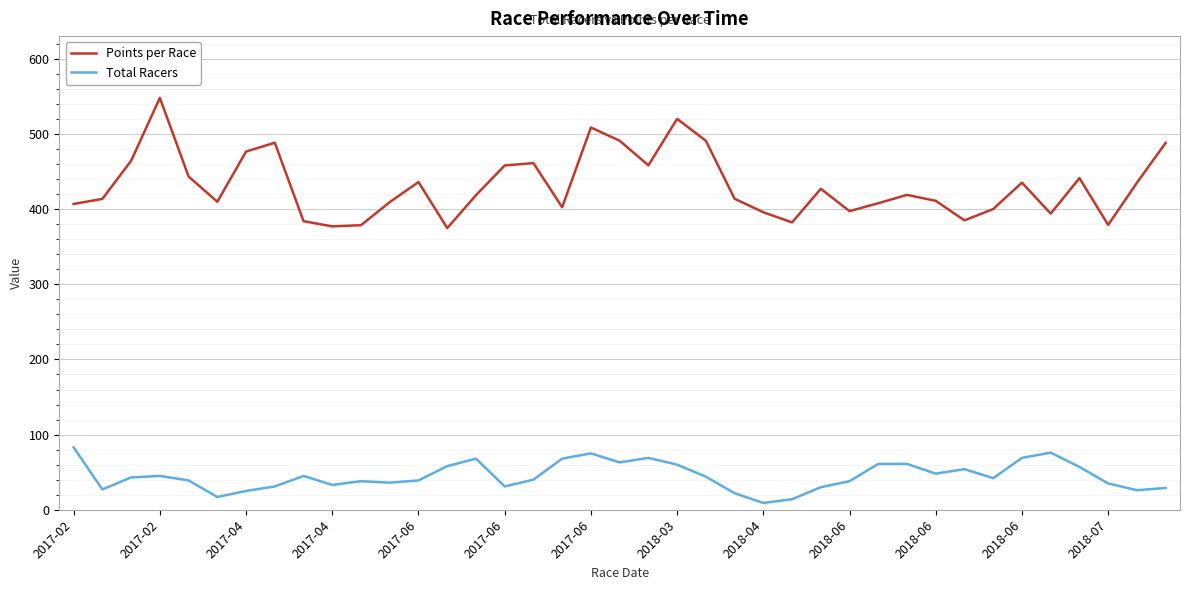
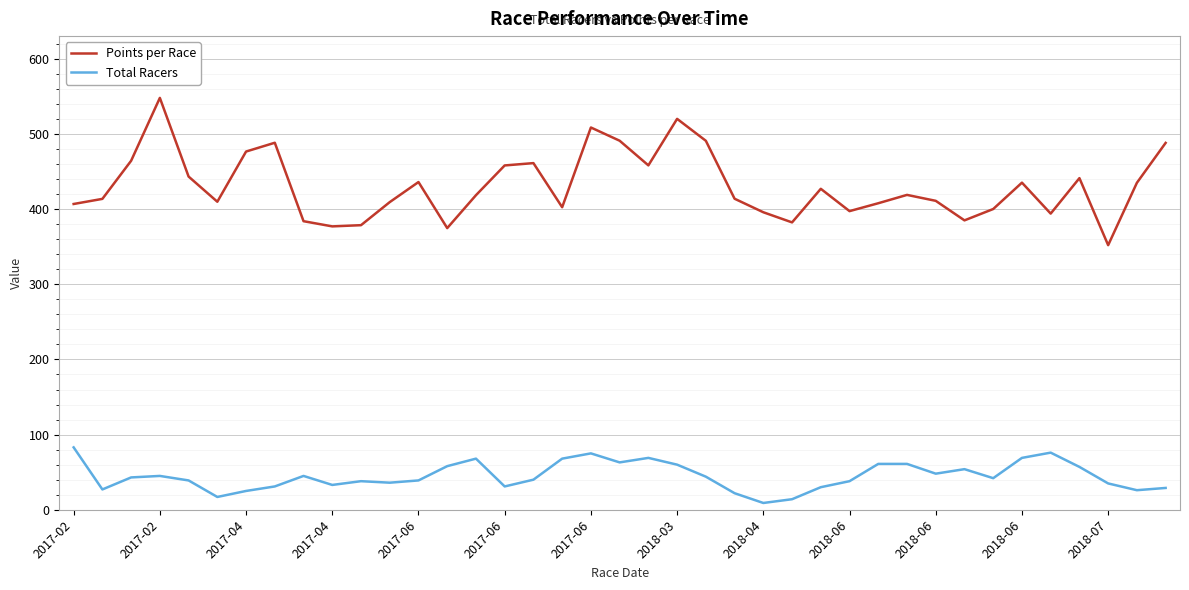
Points per Race, 2018-07: 380 -> 350
